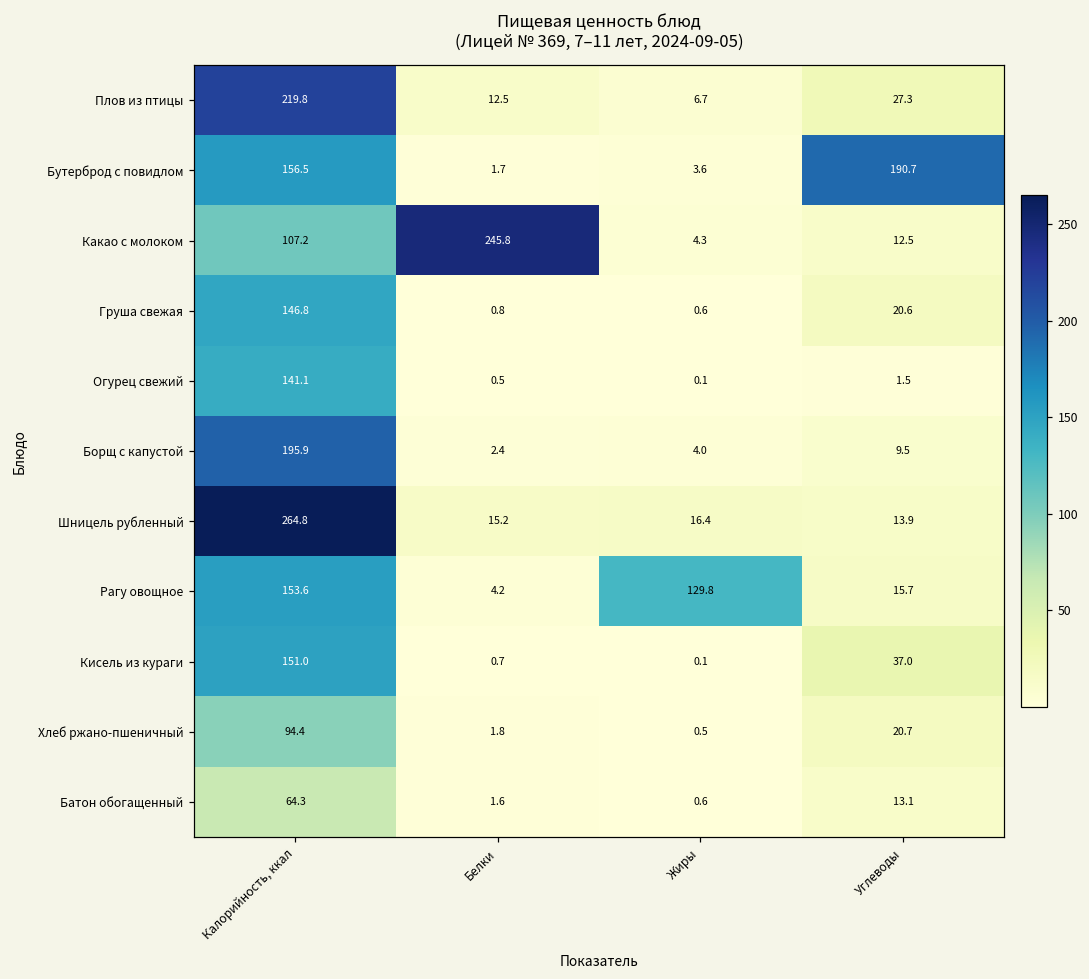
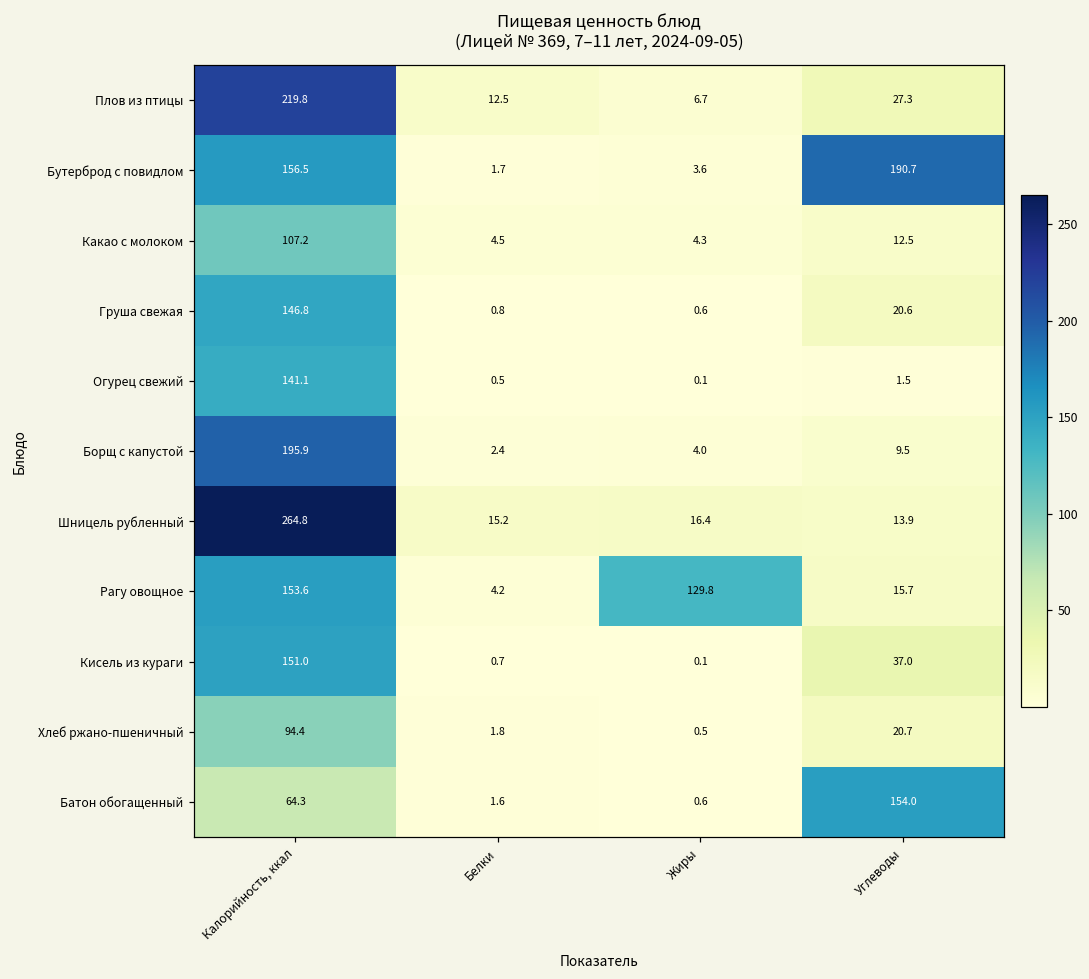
Какао с молоком, Белки: 245.8 -> 4.5
Батон обогащенный, Углеводы: 13.1 -> 154.0
